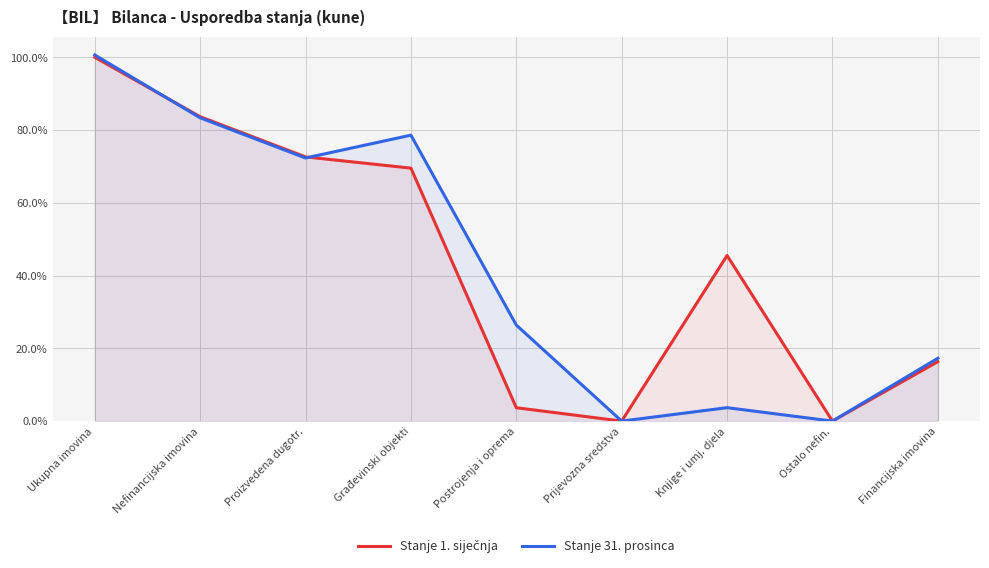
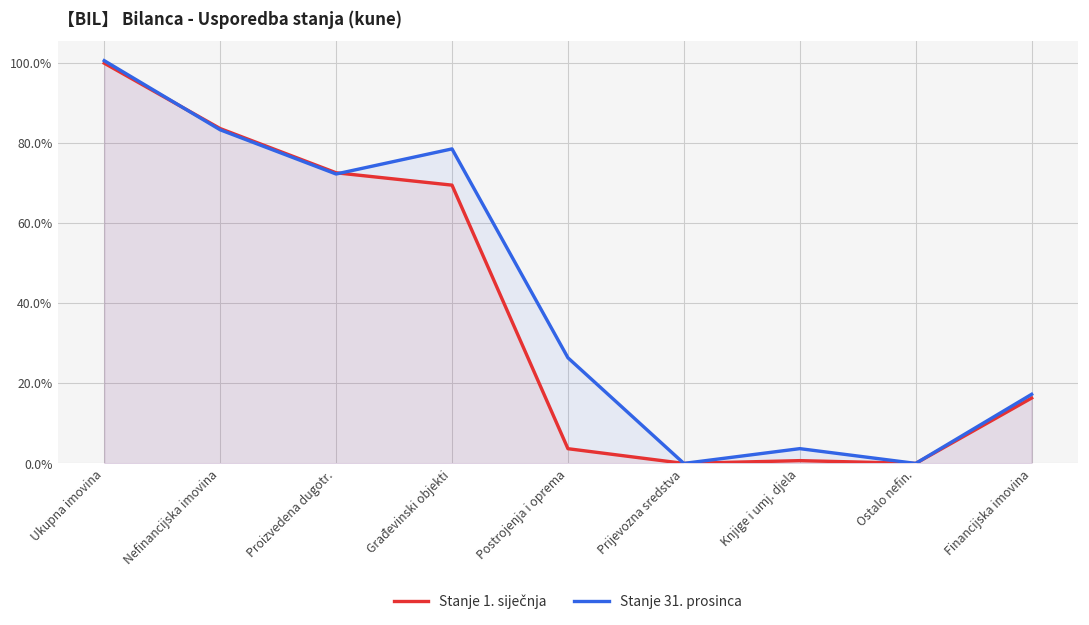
Stanje 1. siječnja, Knjige i umj. djela: 46% -> 1%
